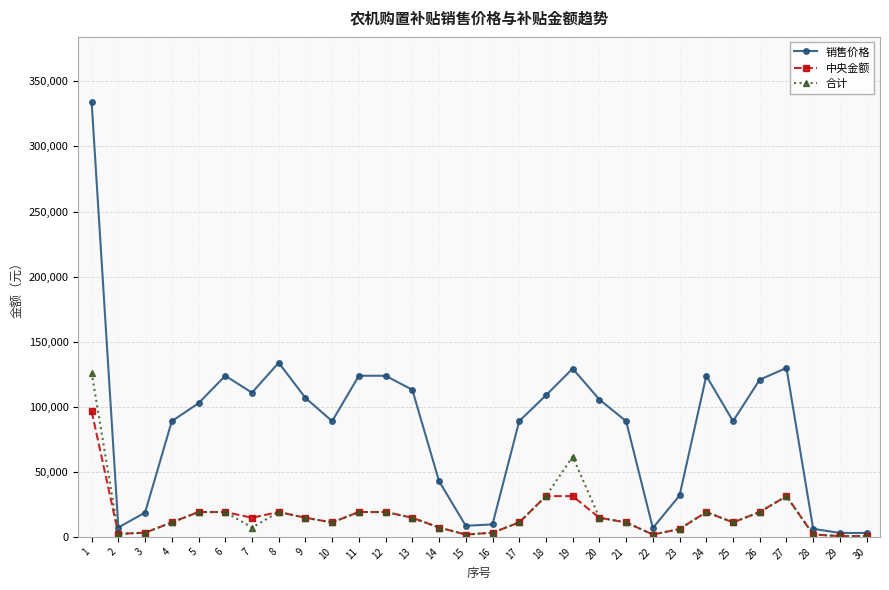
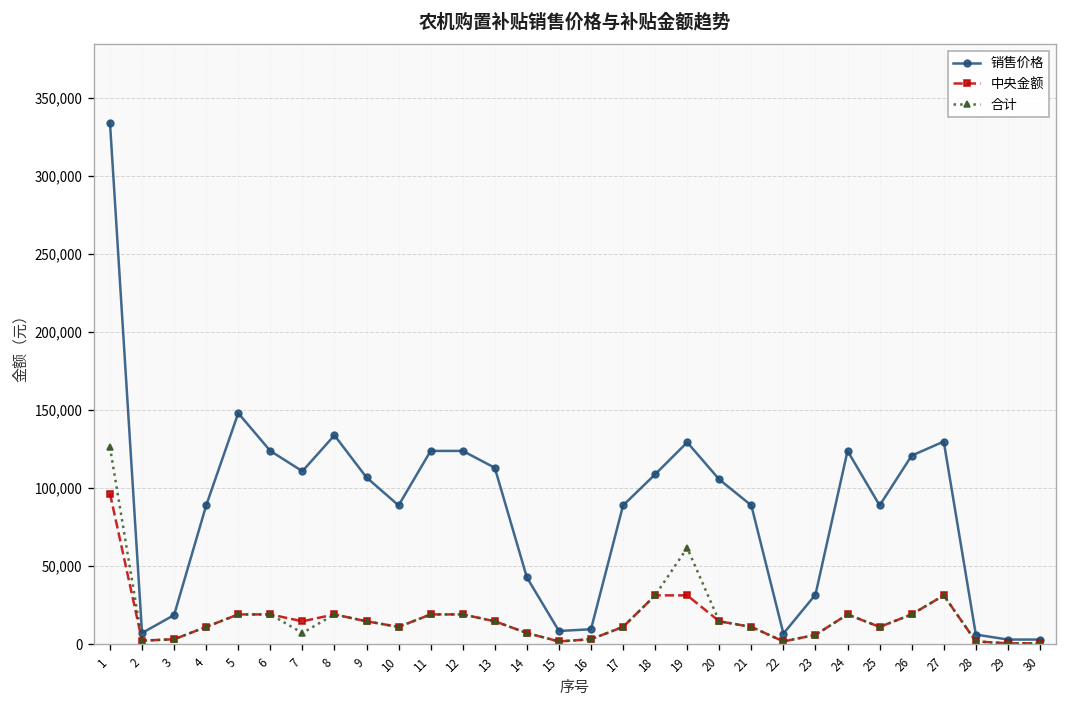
销售价格, 5: 103,000 -> 148,000
